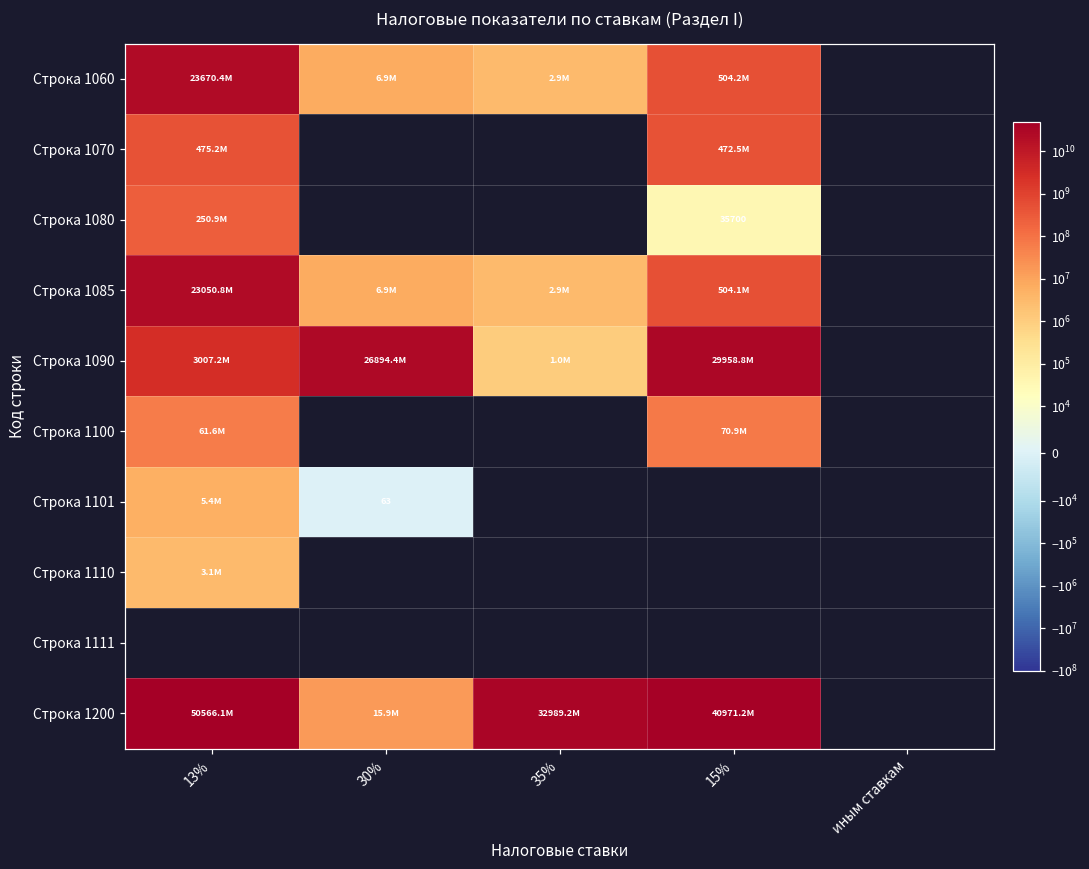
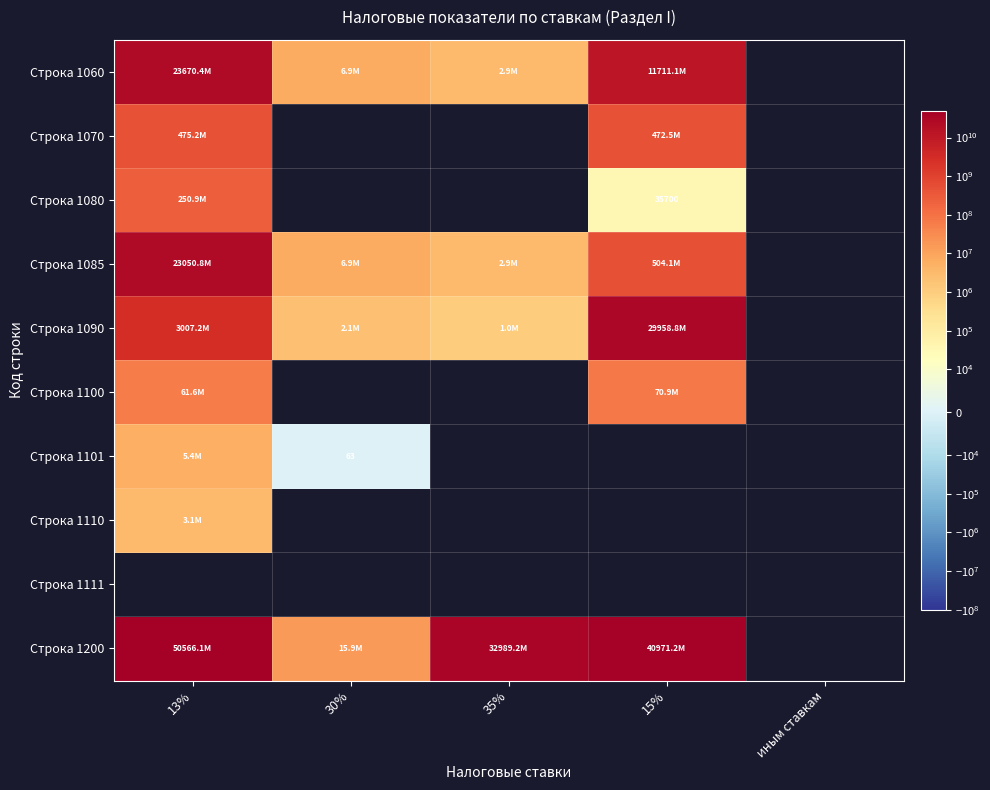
Строка 1060, 15%: 504.2M -> 11711.1M
Строка 1090, 30%: 26894.4M -> 2.1M
